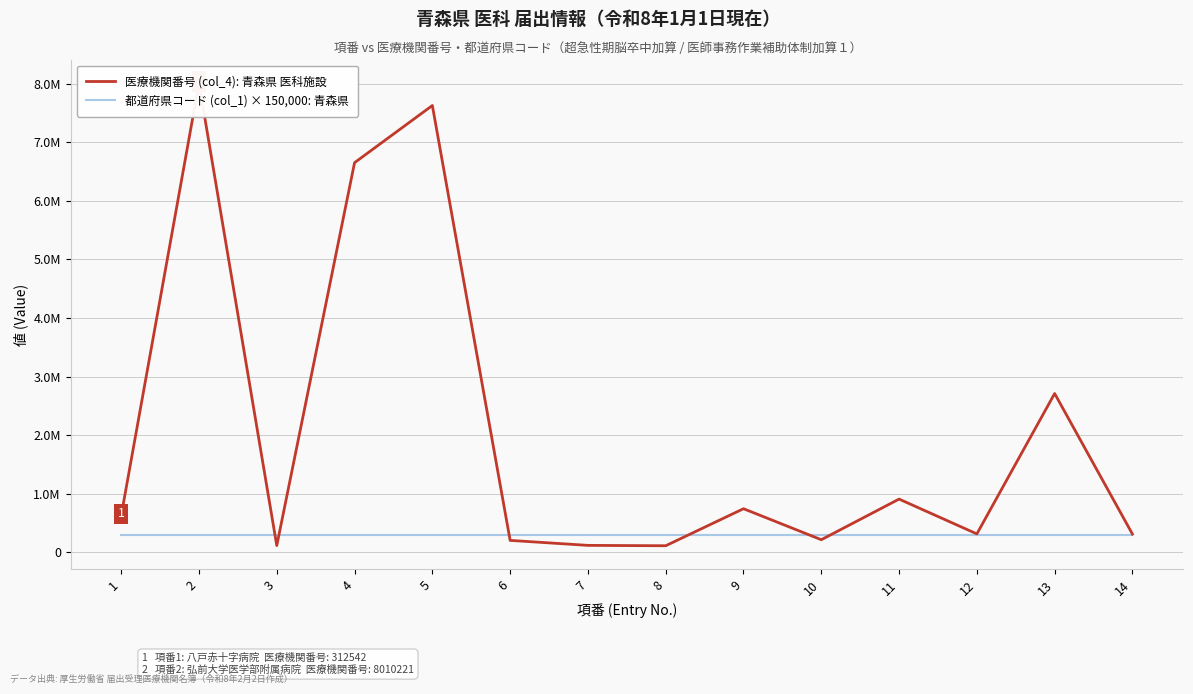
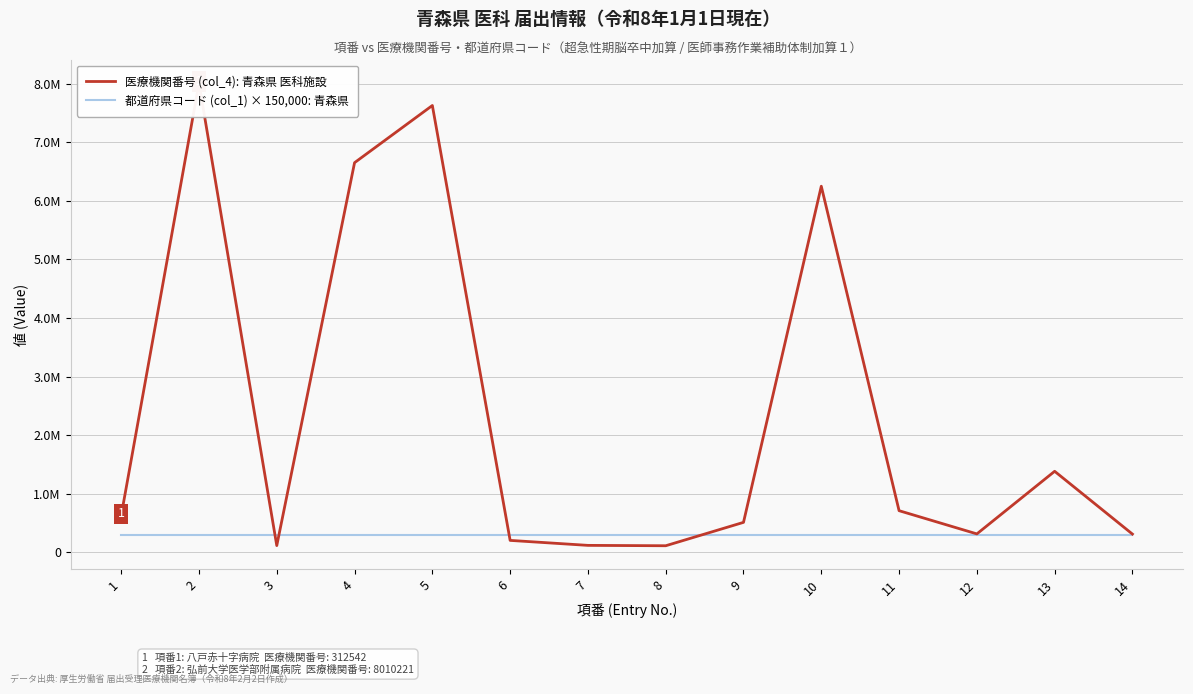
医療機関番号 (col_4): 青森県 医科施設, 9: 700000 -> 500000
医療機関番号 (col_4): 青森県 医科施設, 10: 200000 -> 6300000
医療機関番号 (col_4): 青森県 医科施設, 11: 900000 -> 700000
医療機関番号 (col_4): 青森県 医科施設, 13: 2700000 -> 1400000
